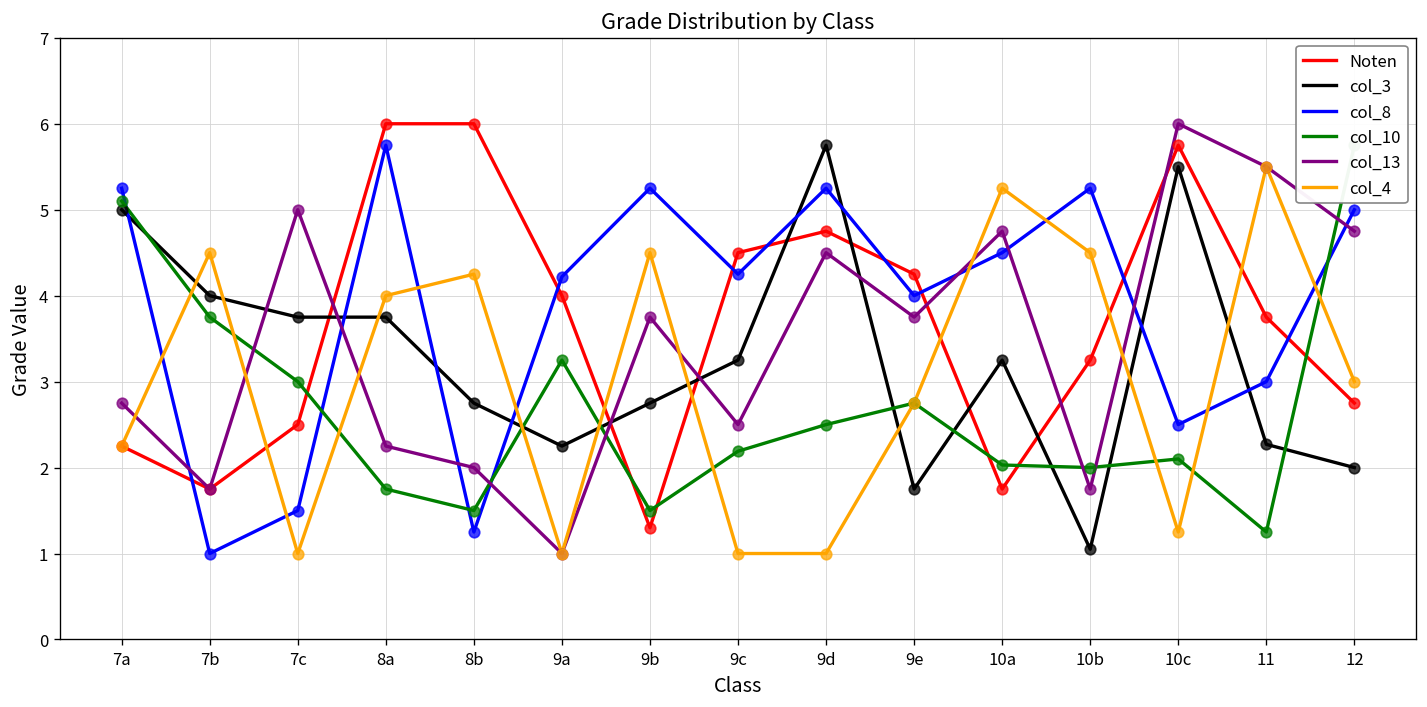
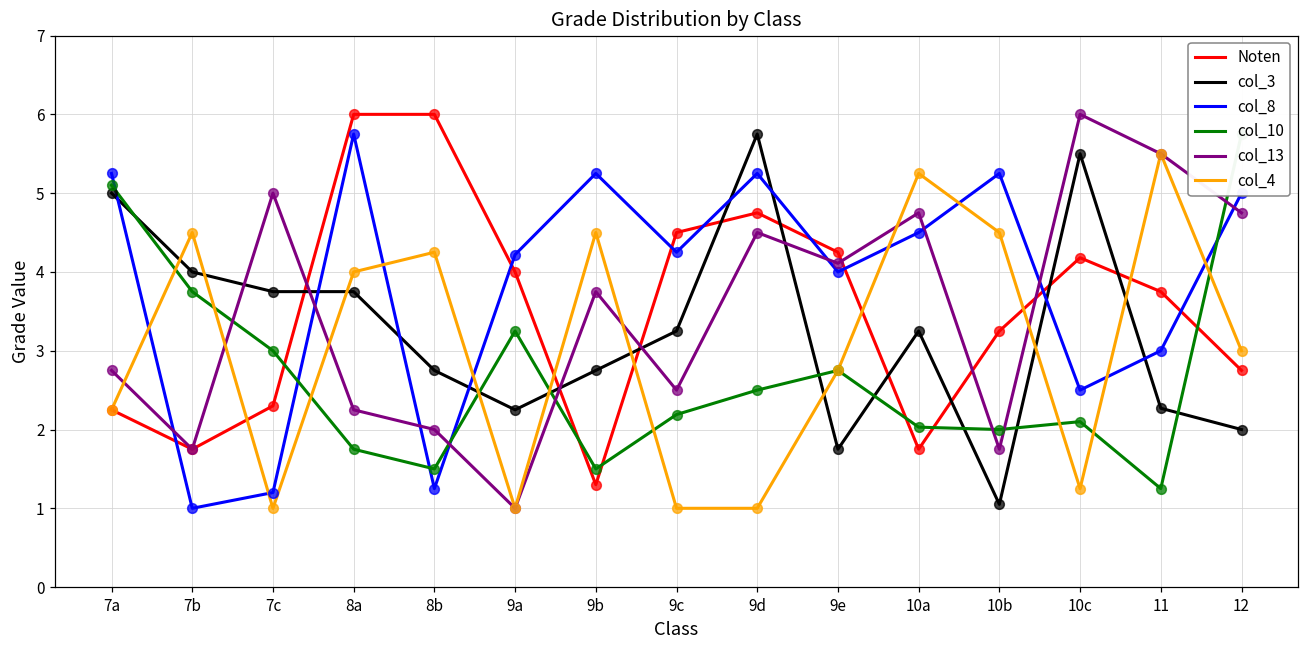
Noten, 7c: 2.5 -> 2.3
col_8, 7c: 1.5 -> 1.2
col_13, 9e: 3.8 -> 4.1
Noten, 10c: 5.8 -> 4.2
